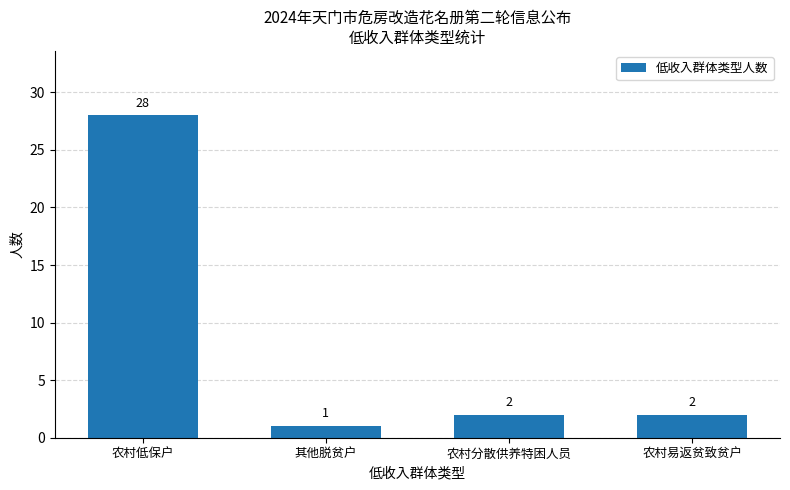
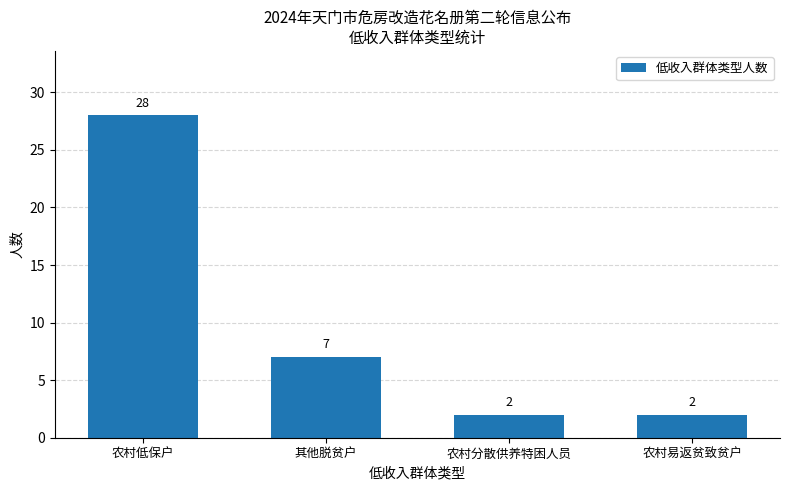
其他脱贫户: 1 -> 7
